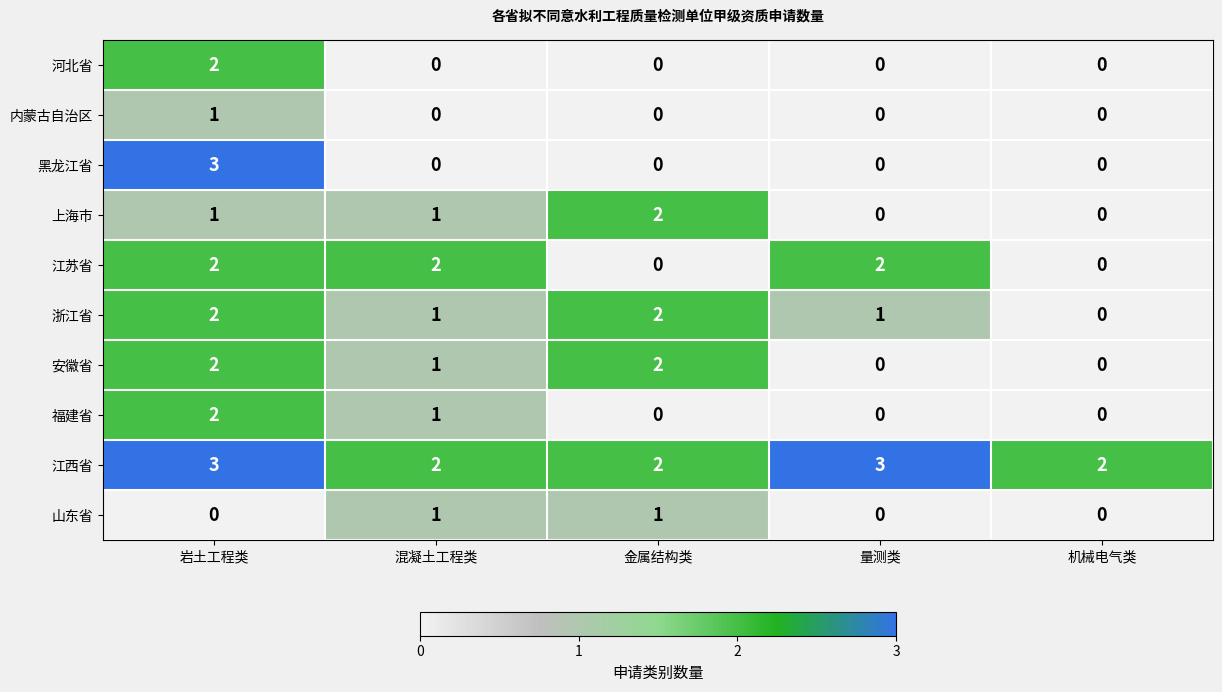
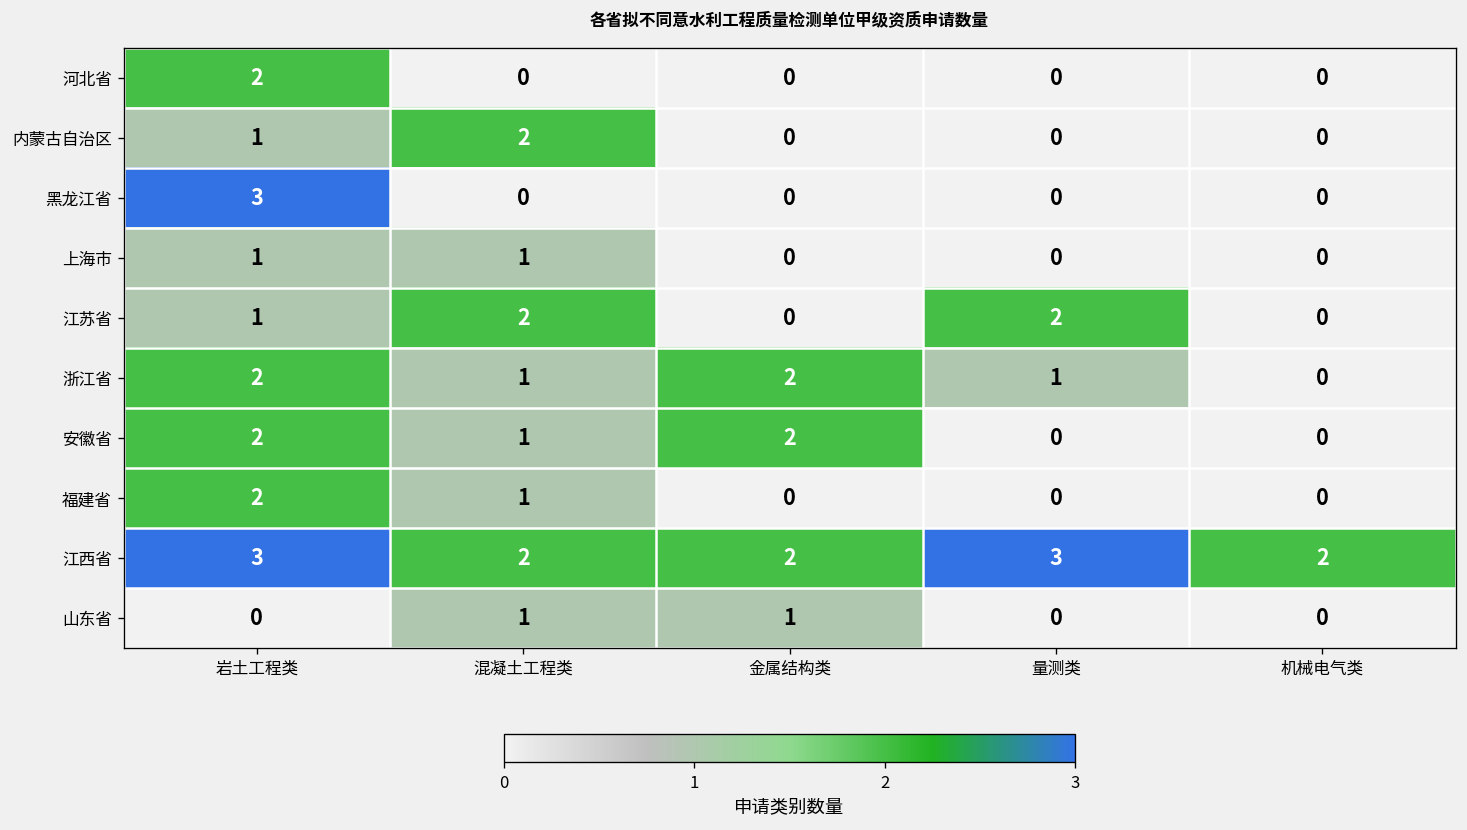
内蒙古自治区, 混凝土工程类: 0 -> 2
上海市, 金属结构类: 2 -> 0
江苏省, 岩土工程类: 2 -> 1
